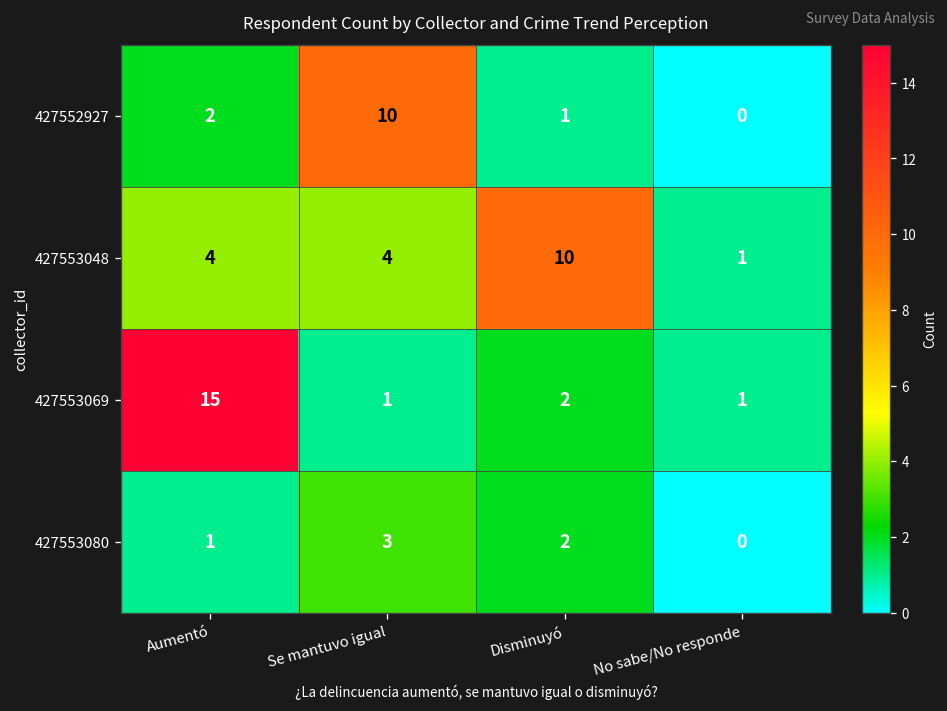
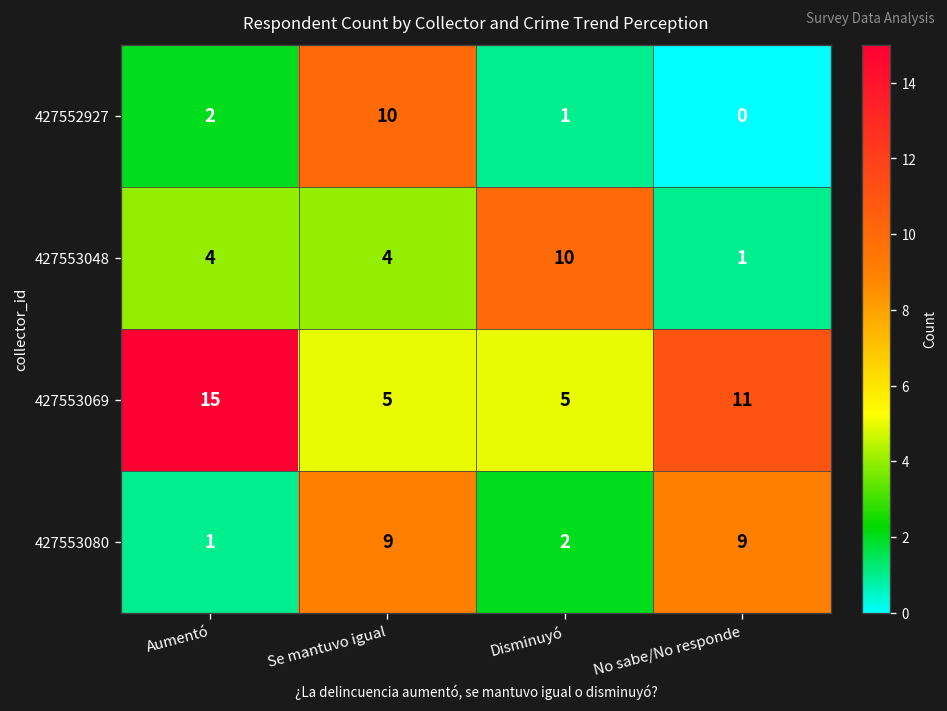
427553069, Se mantuvo igual: 1 -> 5
427553069, Disminuyó: 2 -> 5
427553069, No sabe/No responde: 1 -> 11
427553080, Se mantuvo igual: 3 -> 9
427553080, No sabe/No responde: 0 -> 9
